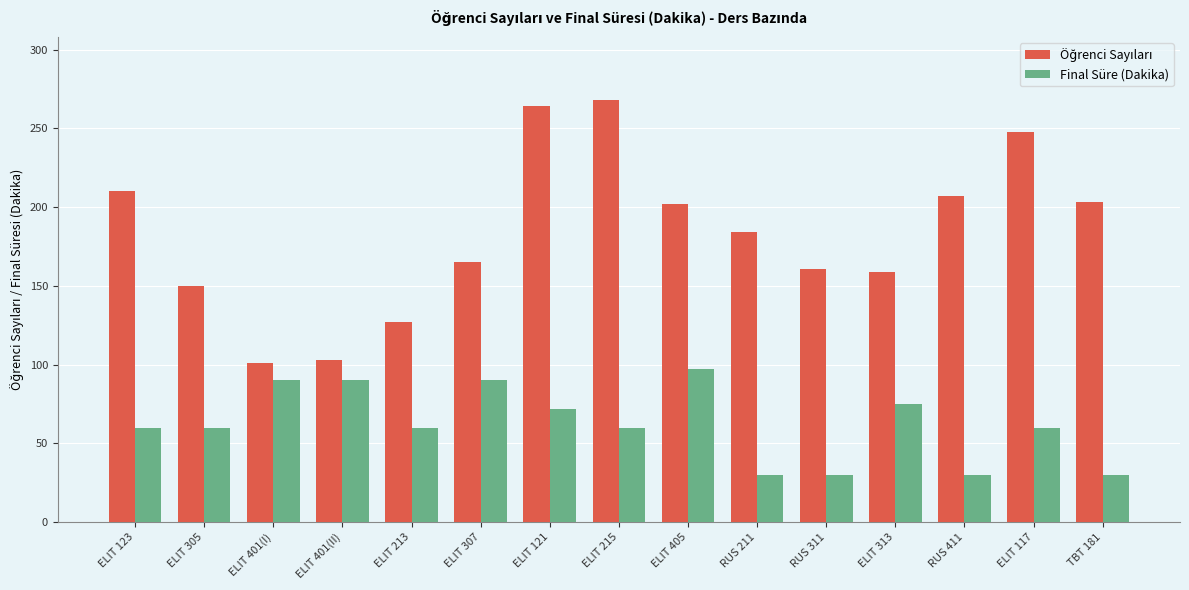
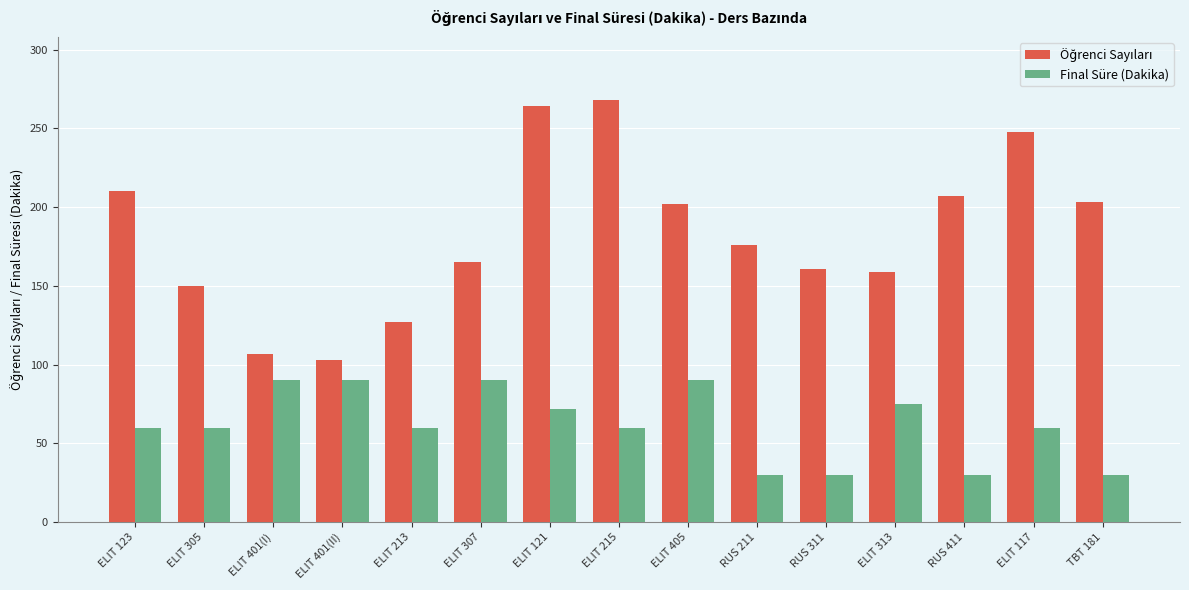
Öğrenci Sayıları, ELIT 401(I): 101 -> 107
Final Süre (Dakika), ELIT 405: 97 -> 90
Öğrenci Sayıları, RUS 211: 184 -> 176
